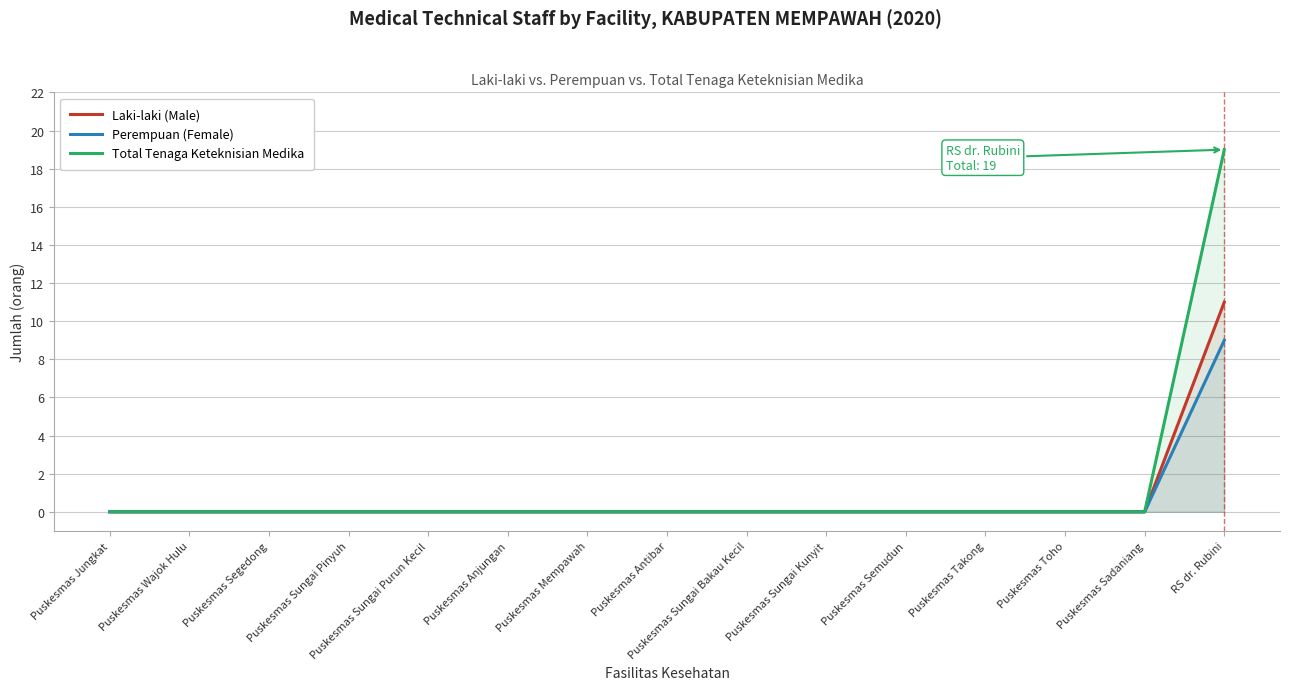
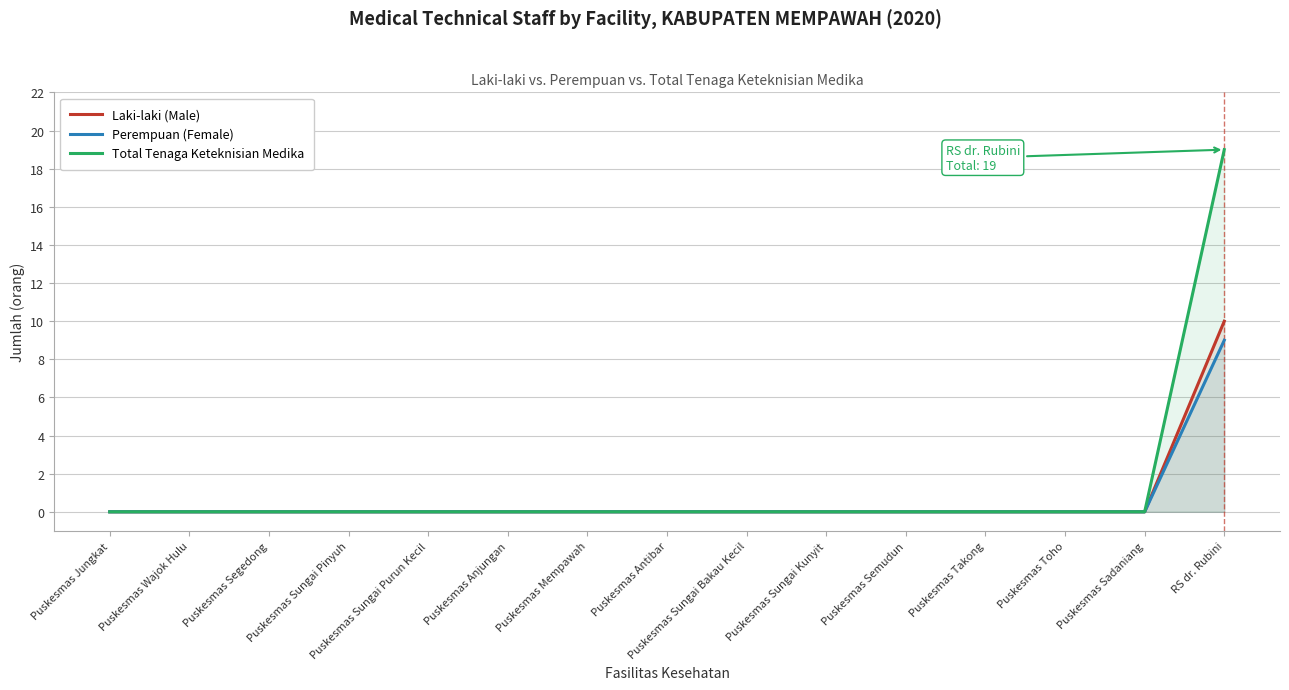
Laki-laki (Male), RS dr. Rubini: 11 -> 10
